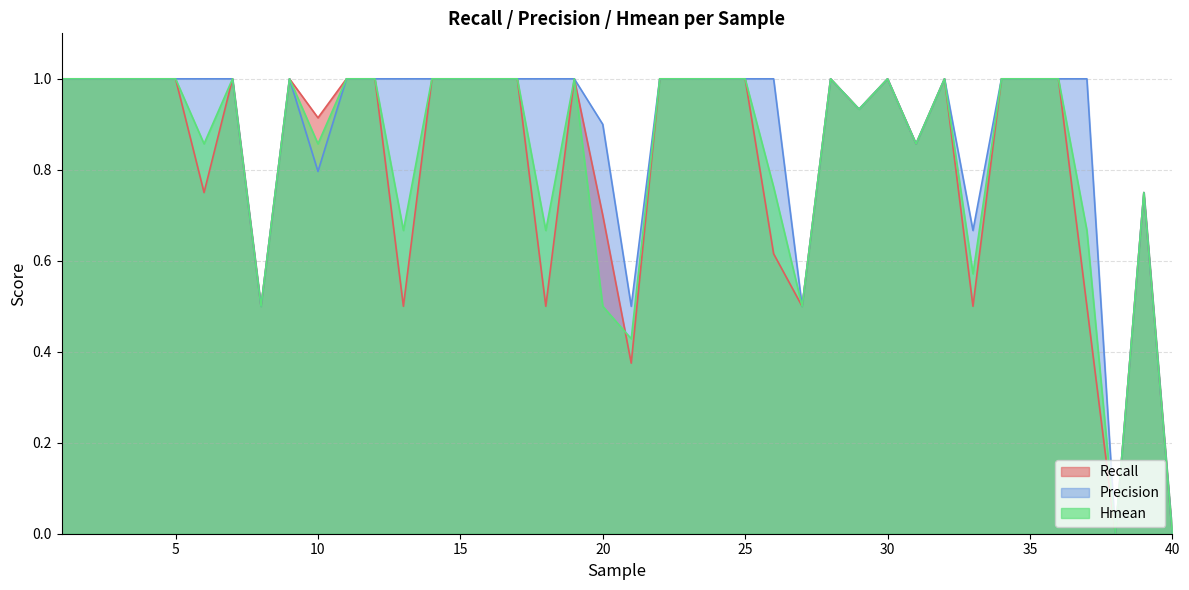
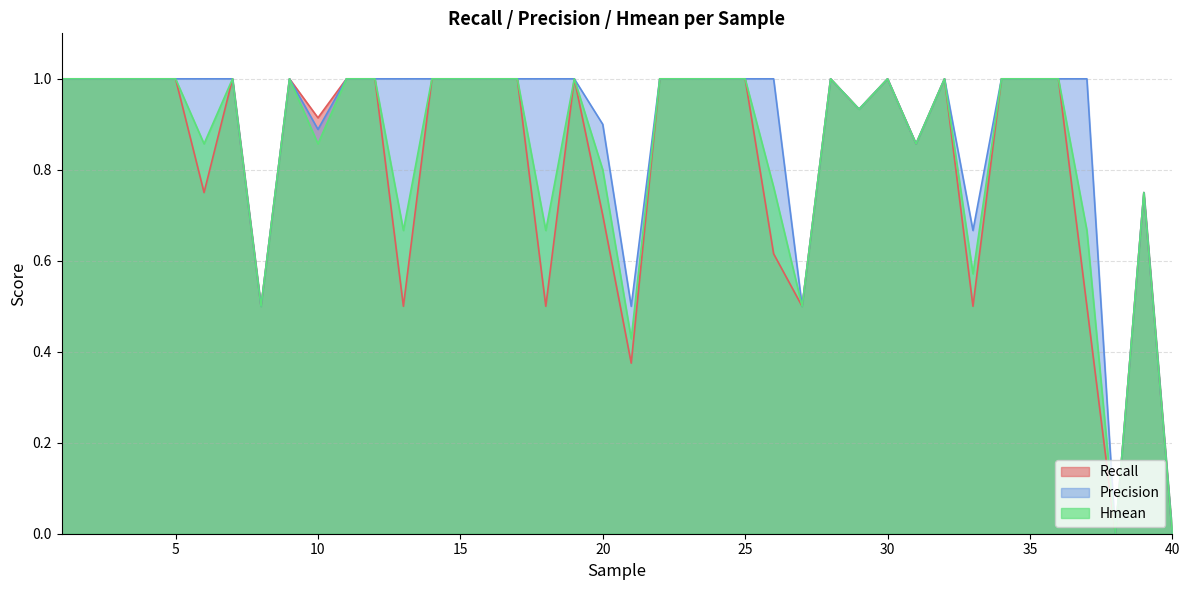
Precision, 10: 0.80 -> 0.89
Hmean, 20: 0.5 -> 0.8
